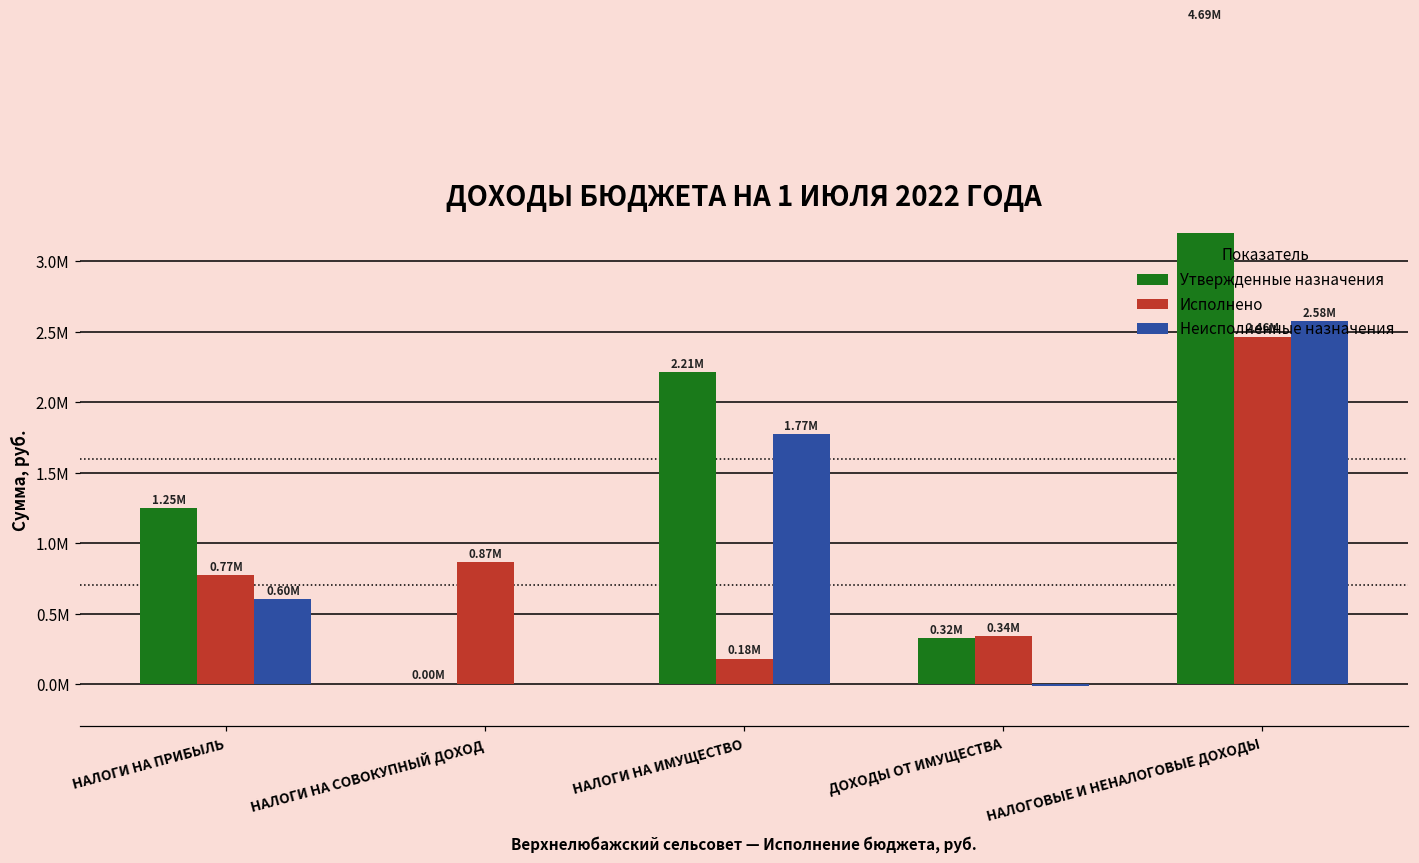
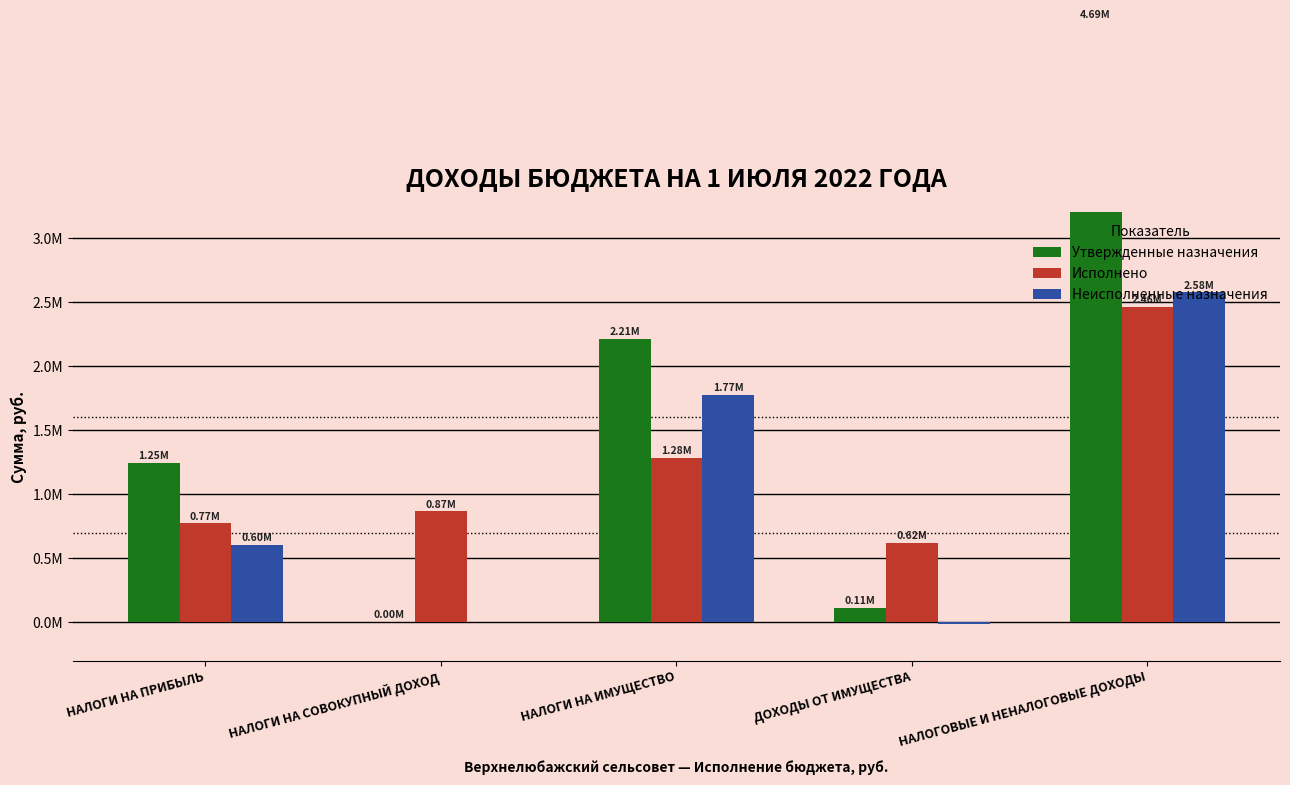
Исполнено, НАЛОГИ НА ИМУЩЕСТВО: 0.18M -> 1.28M
Утвержденные назначения, ДОХОДЫ ОТ ИМУЩЕСТВА: 0.32M -> 0.11M
Исполнено, ДОХОДЫ ОТ ИМУЩЕСТВА: 0.34M -> 0.62M
